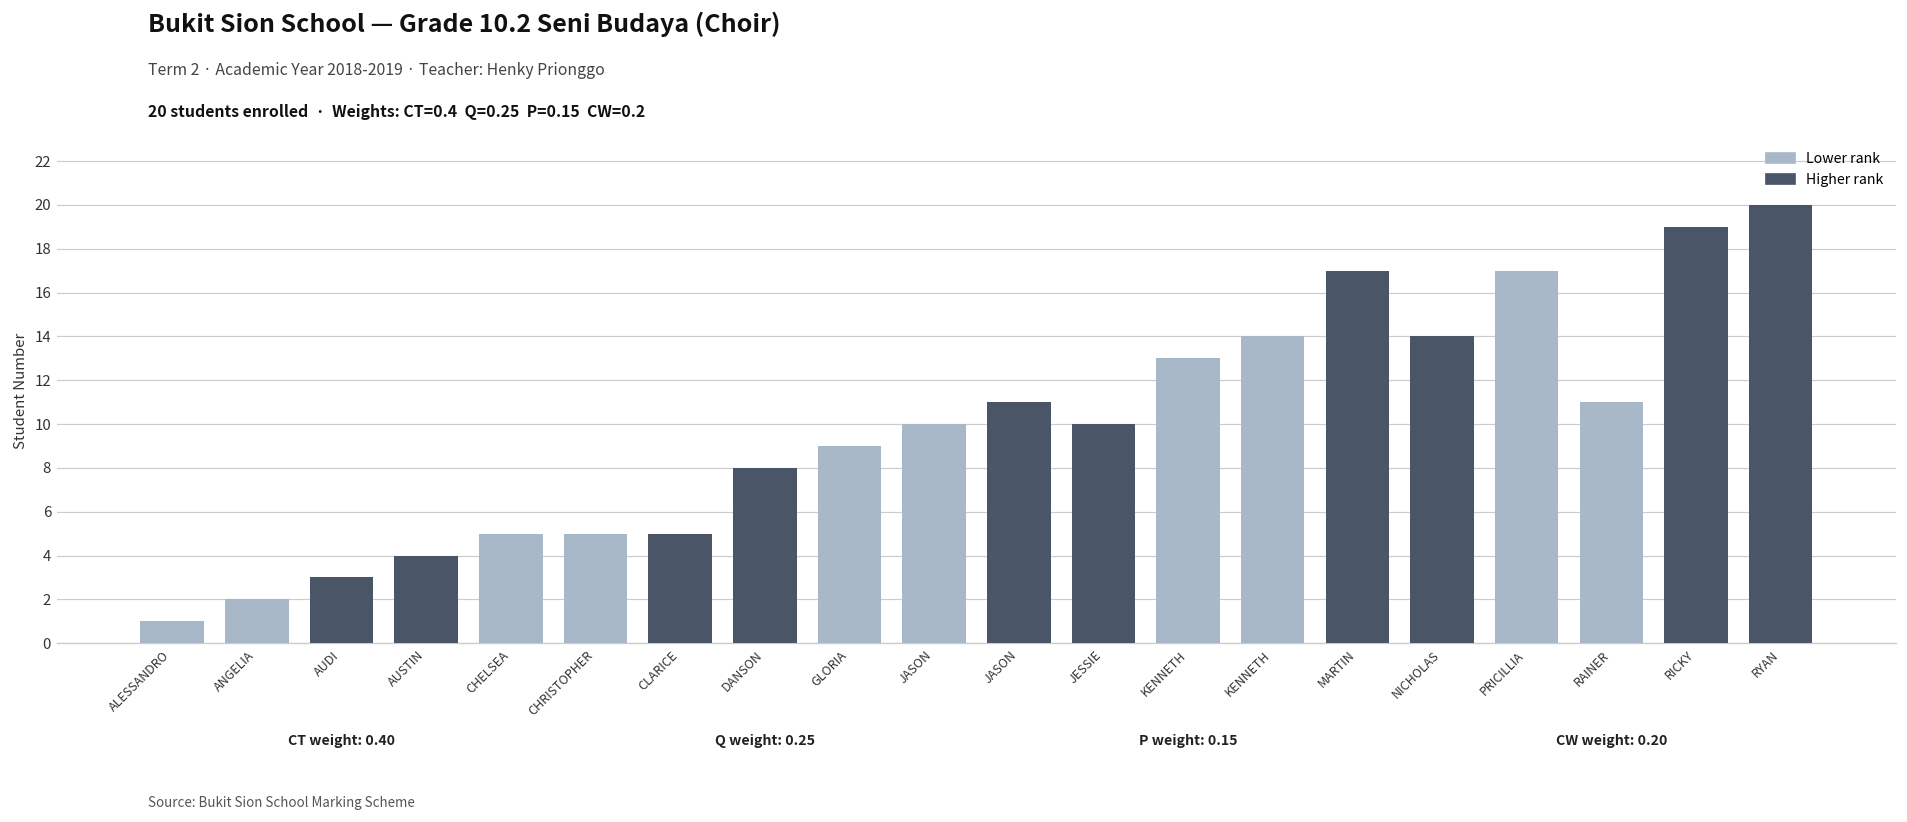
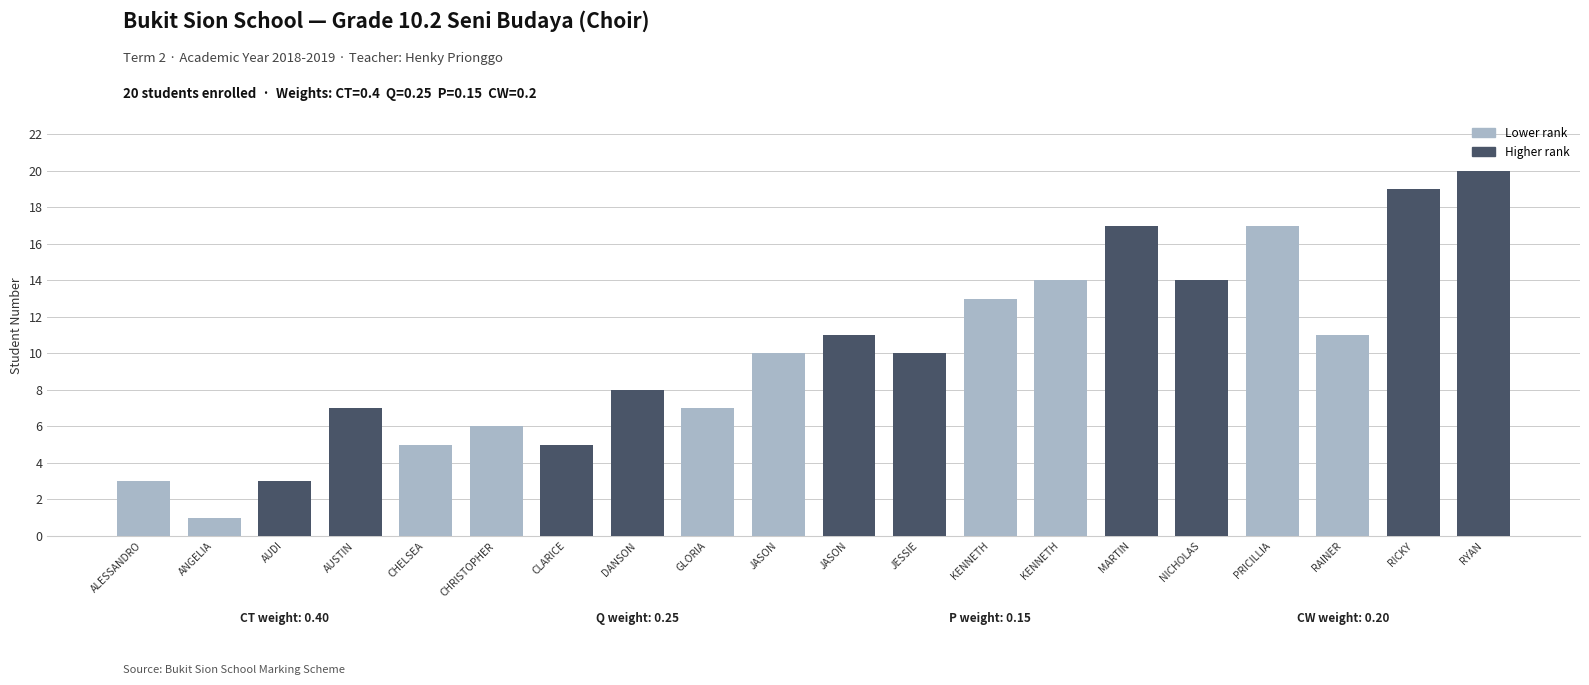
ALESSANDRO: 1 -> 3
ANGELIA: 2 -> 1
AUSTIN: 4 -> 7
CHRISTOPHER: 5 -> 6
GLORIA: 9 -> 7
